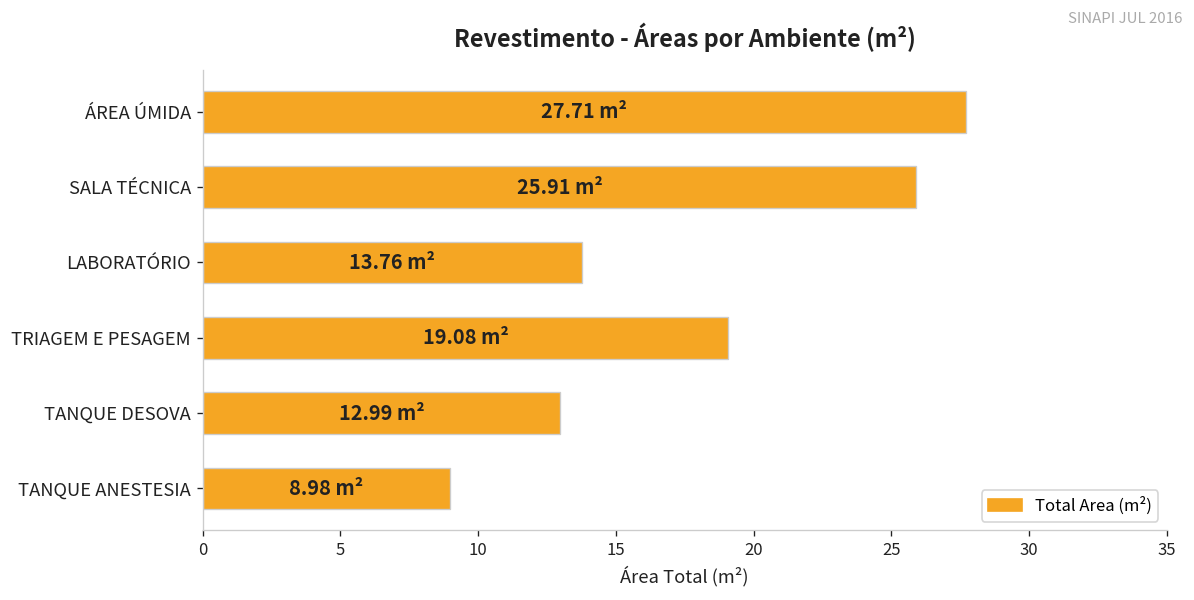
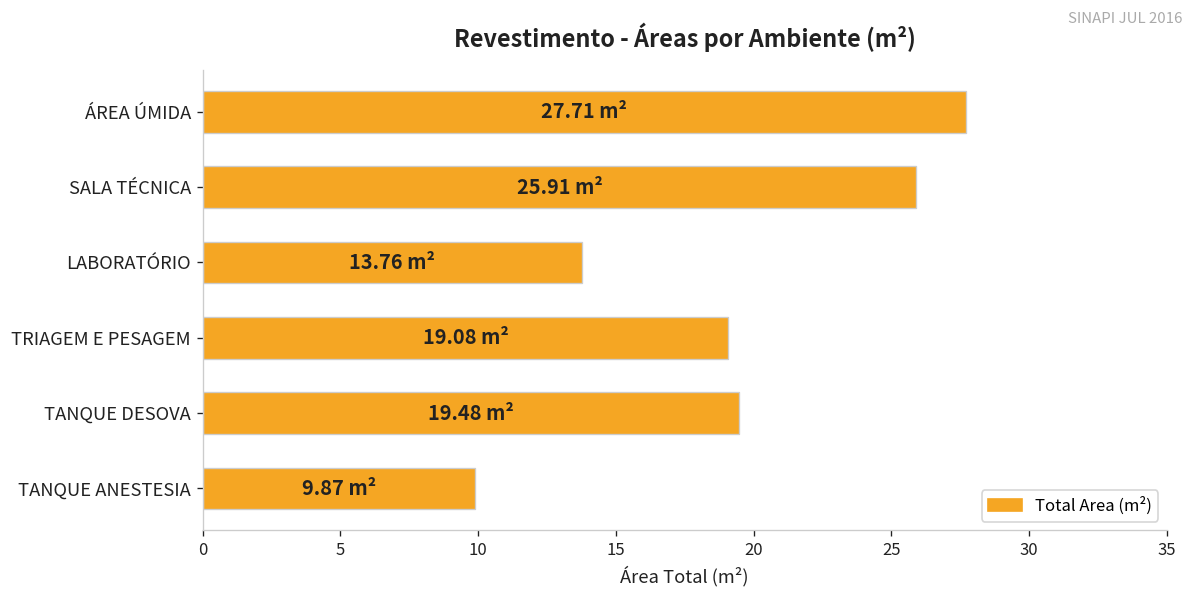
TANQUE DESOVA: 12.99 -> 19.48
TANQUE ANESTESIA: 8.98 -> 9.87
